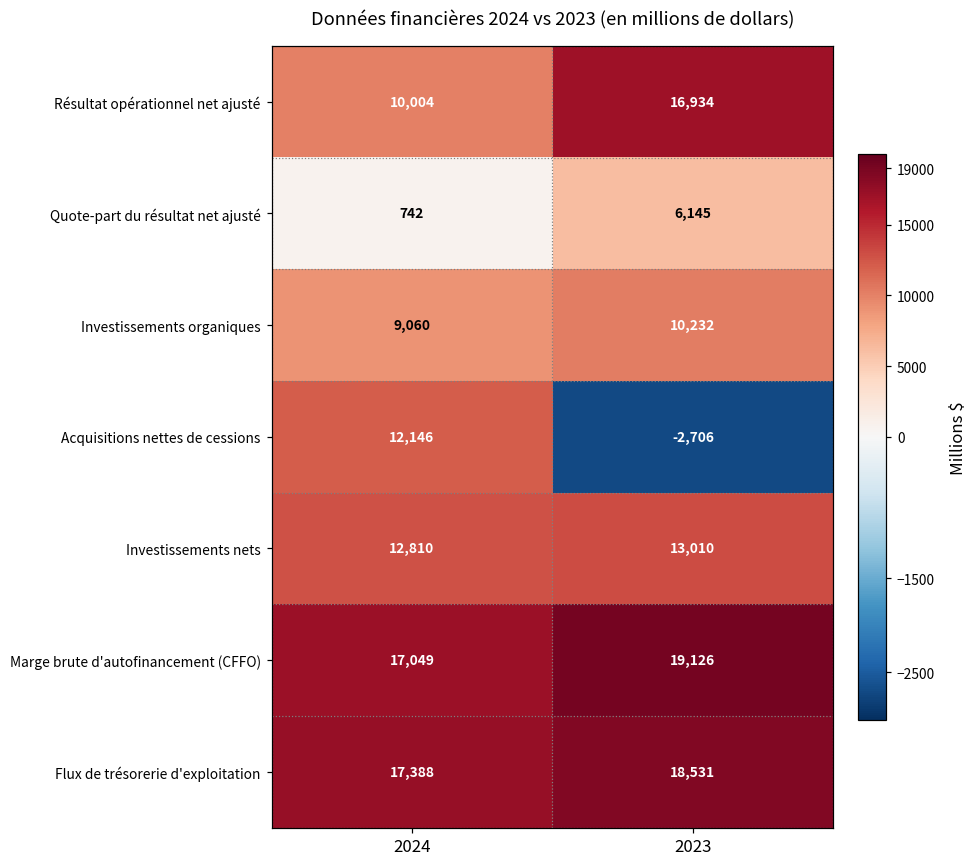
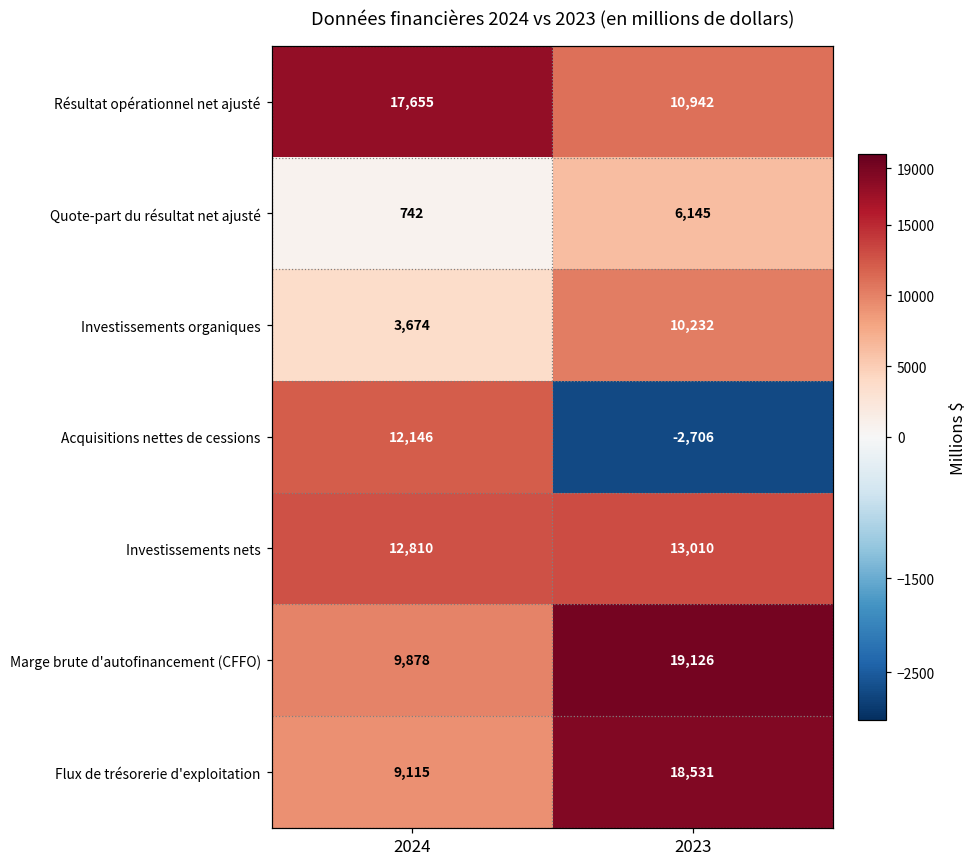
Résultat opérationnel net ajusté, 2024: 10,004 -> 17,655
Résultat opérationnel net ajusté, 2023: 16,934 -> 10,942
Investissements organiques, 2024: 9,060 -> 3,674
Marge brute d'autofinancement (CFFO), 2024: 17,049 -> 9,878
Flux de trésorerie d'exploitation, 2024: 17,388 -> 9,115
